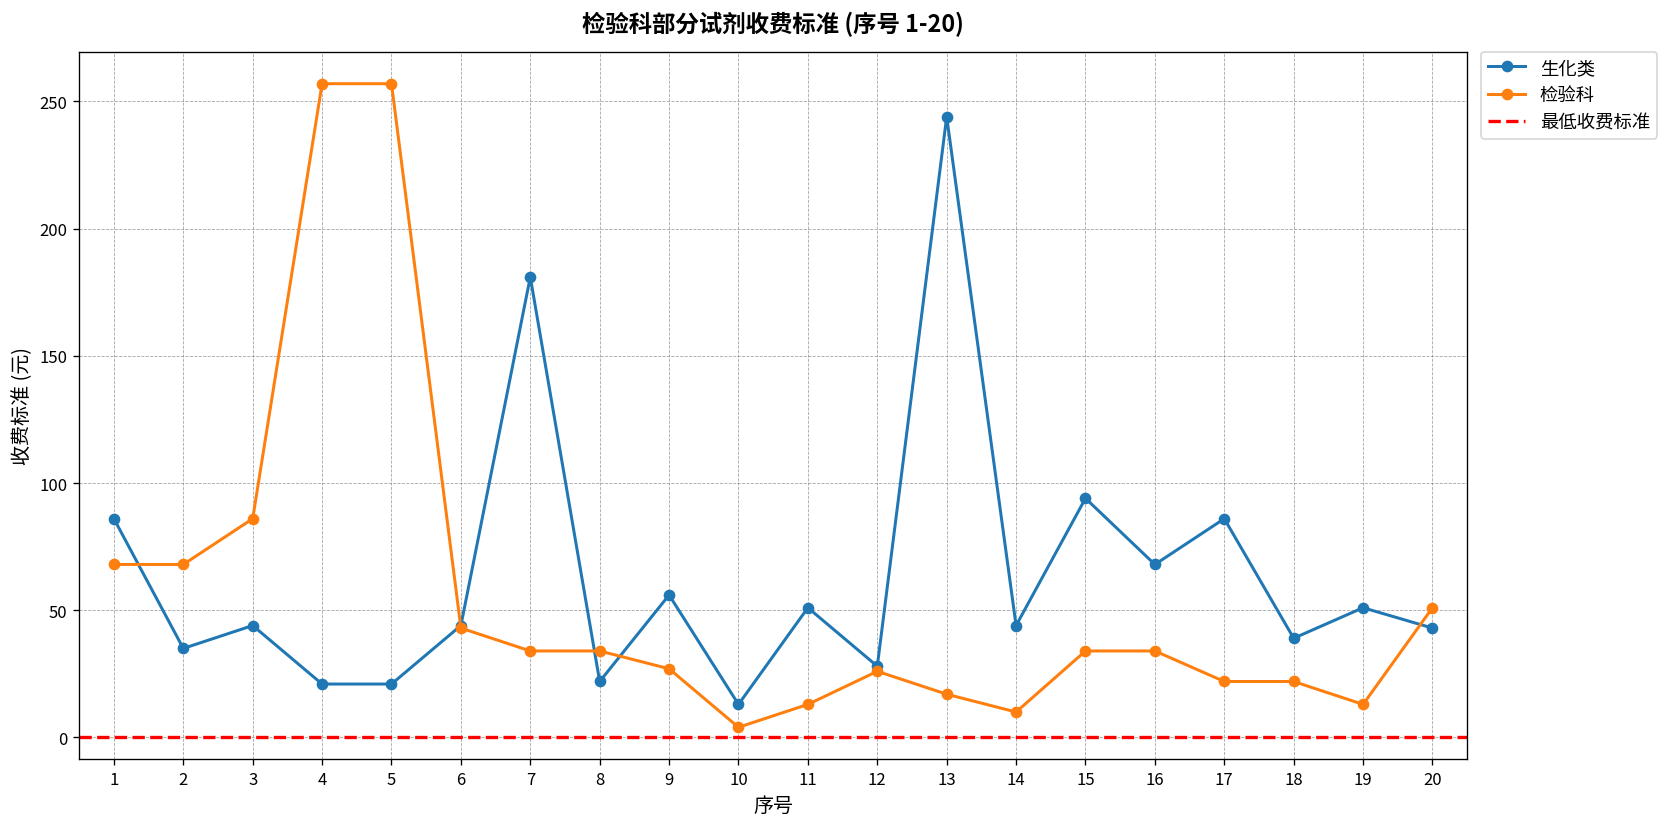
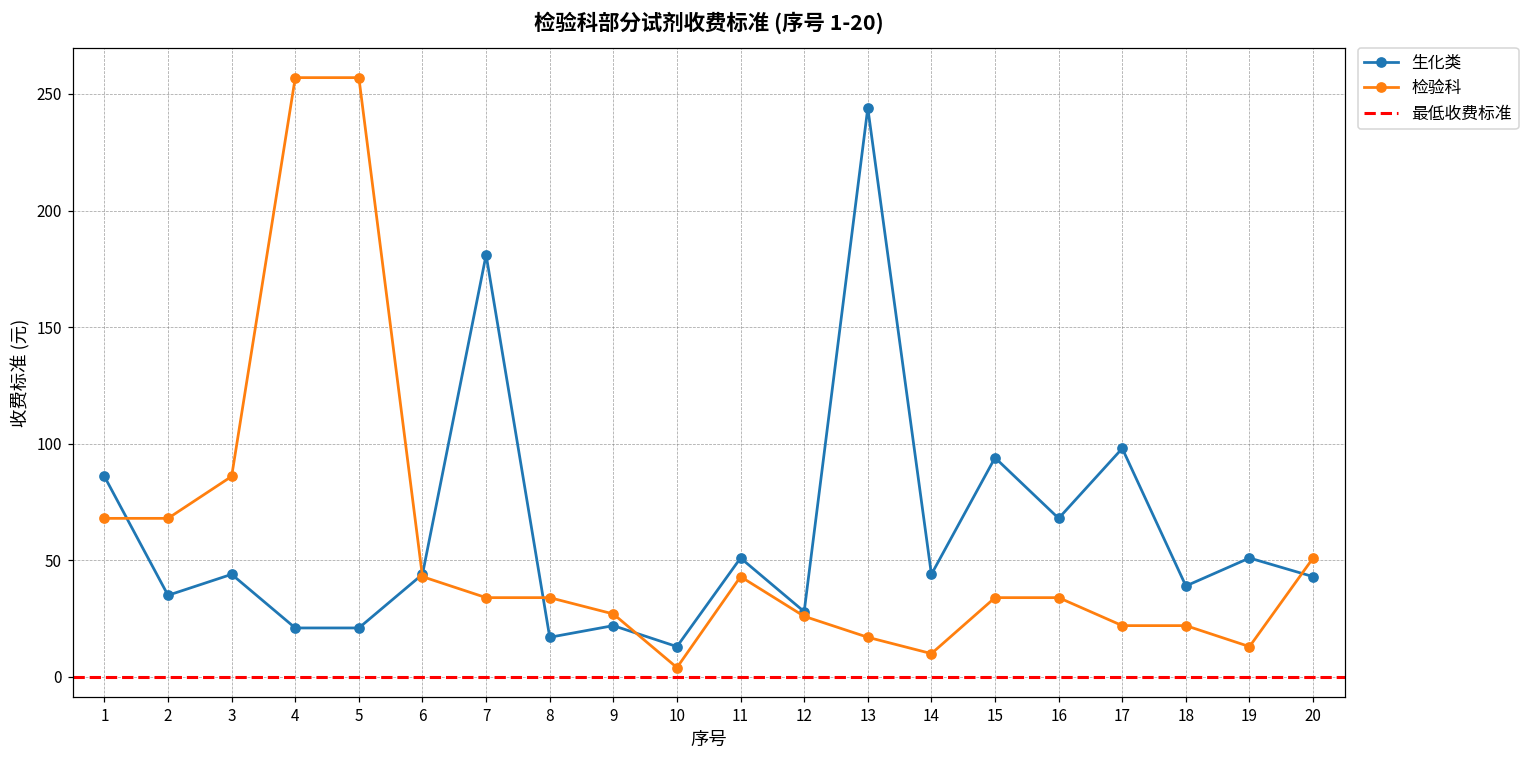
生化类, 8: 22 -> 17
生化类, 9: 56 -> 22
检验科, 11: 13 -> 43
生化类, 17: 86 -> 98
